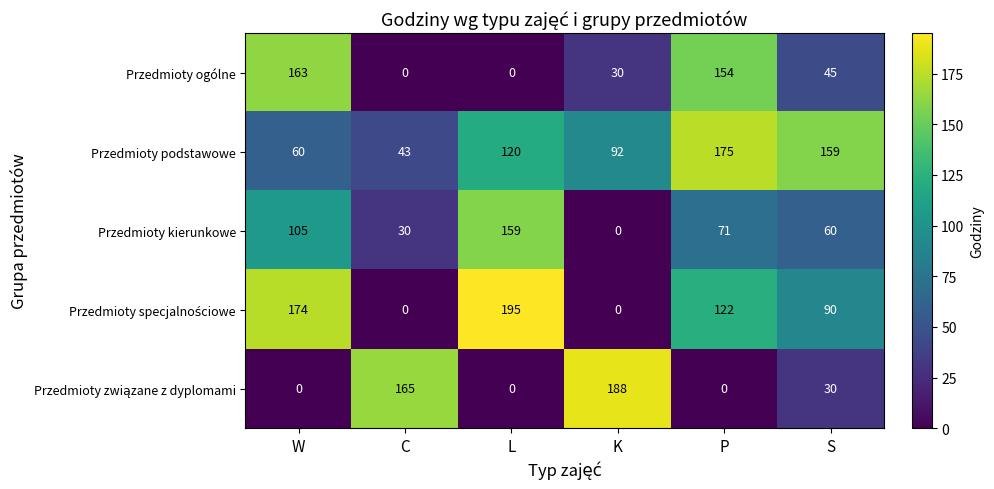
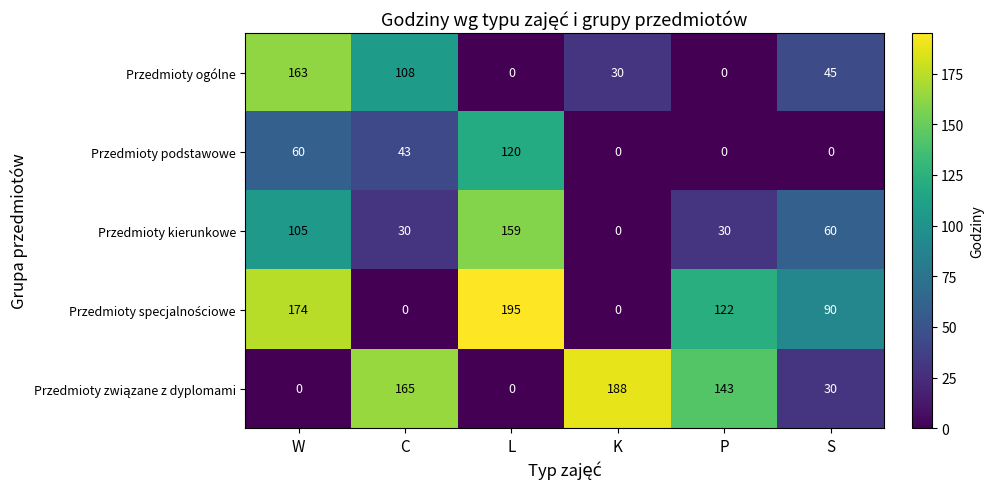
Przedmioty ogólne, C: 0 -> 108
Przedmioty ogólne, P: 154 -> 0
Przedmioty podstawowe, K: 92 -> 0
Przedmioty podstawowe, P: 175 -> 0
Przedmioty podstawowe, S: 159 -> 0
Przedmioty kierunkowe, P: 71 -> 30
Przedmioty związane z dyplomami, P: 0 -> 143
